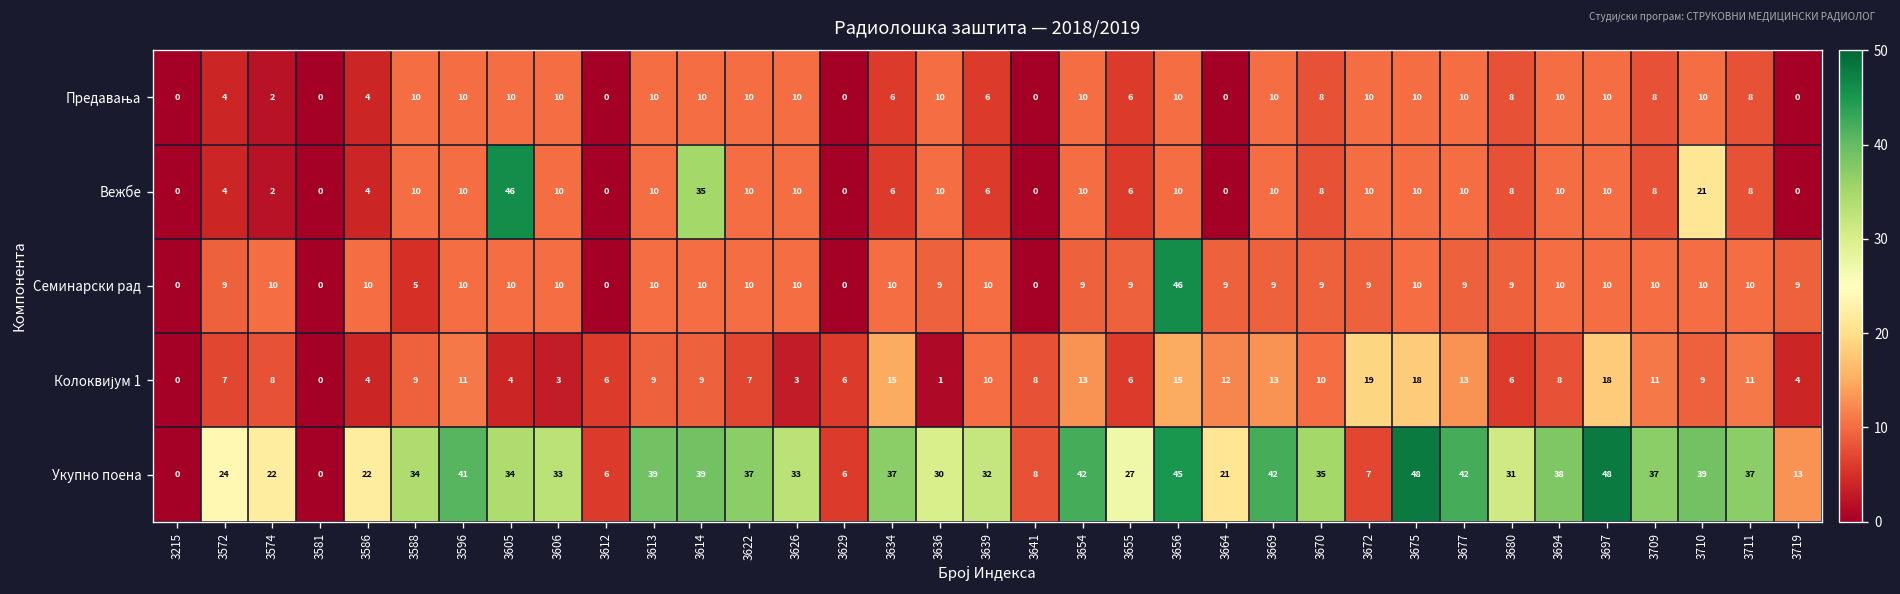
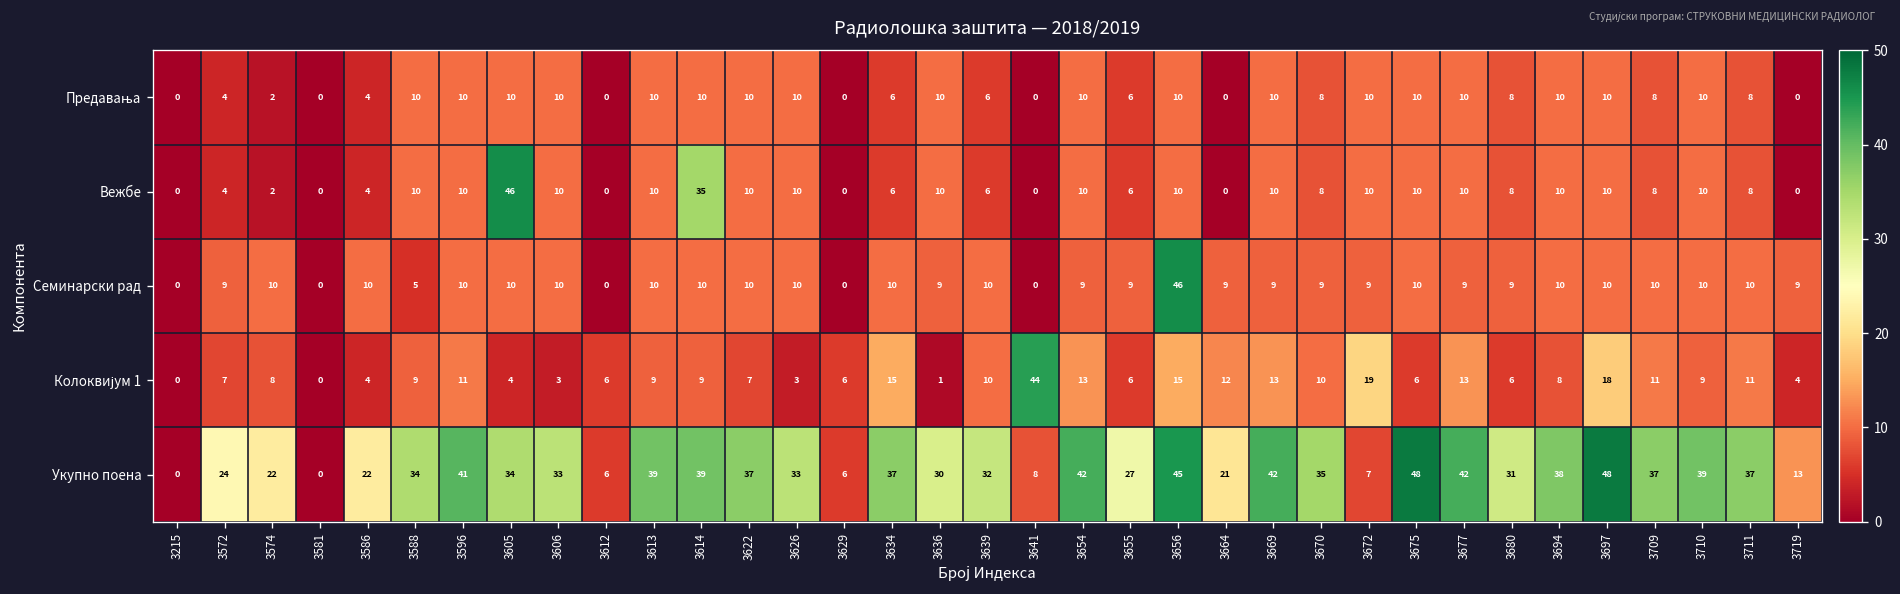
Вежбе, 3710: 21 -> 10
Колоквијум 1, 3641: 8 -> 44
Колоквијум 1, 3675: 18 -> 6
